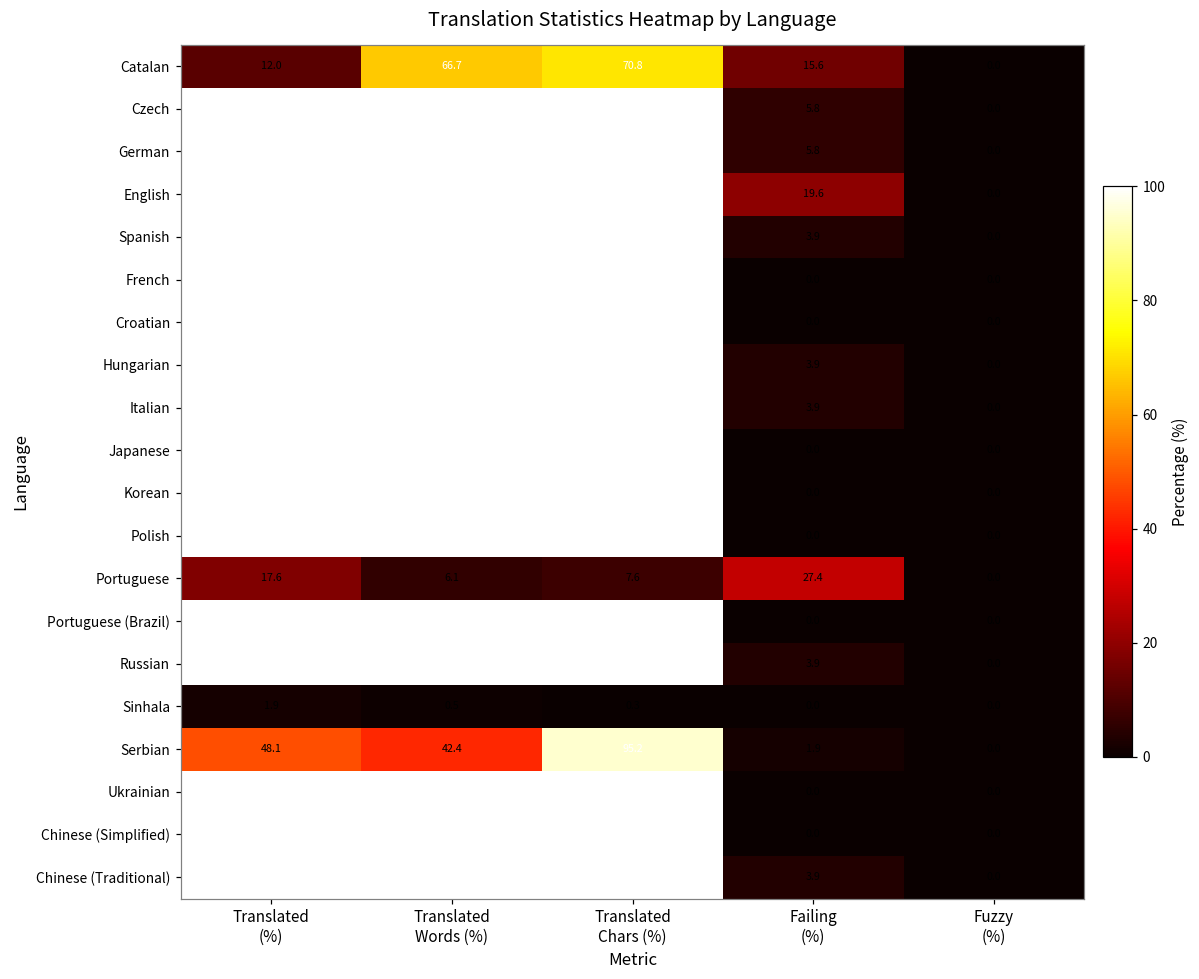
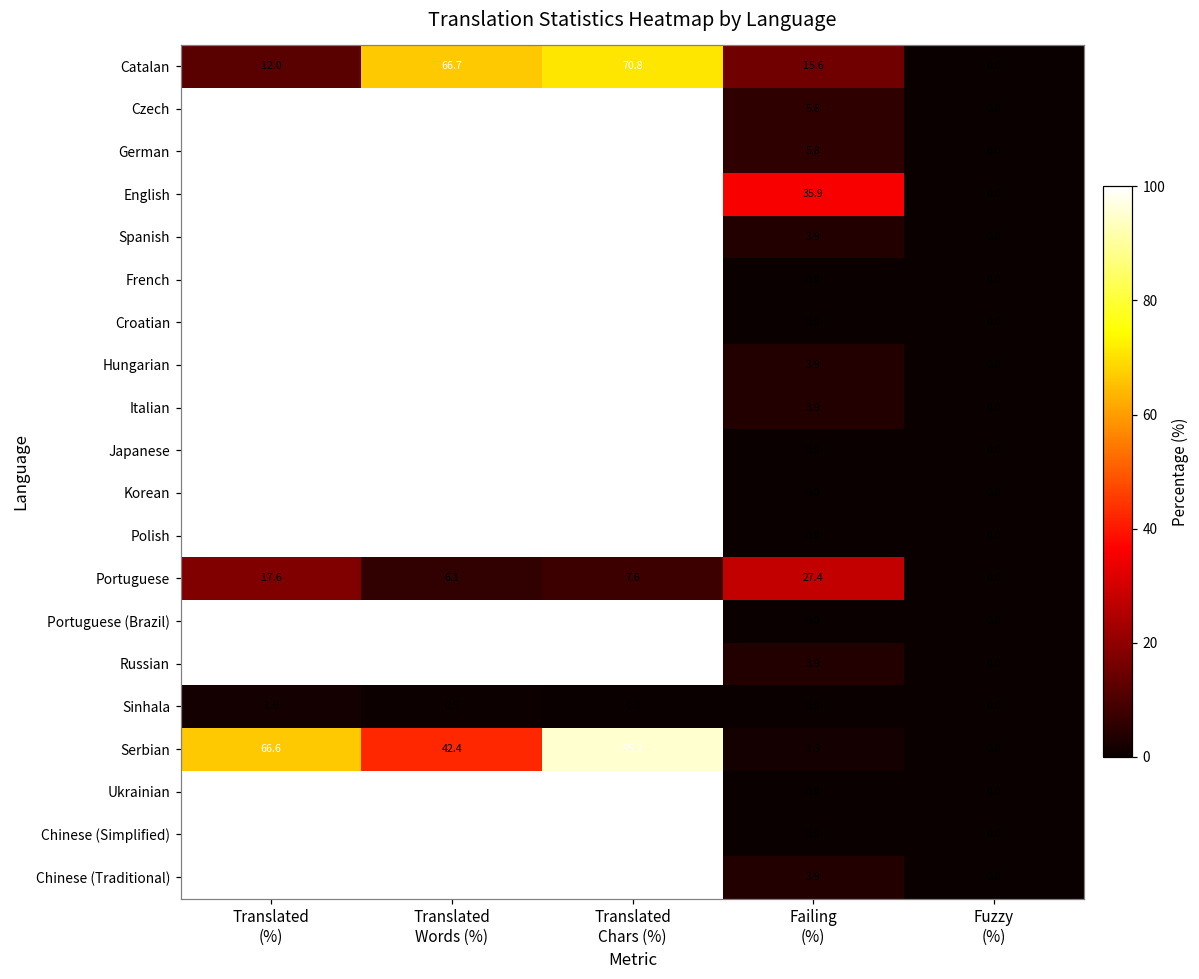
English, Failing (%): 19.6 -> 35.9
Serbian, Translated (%): 48.1 -> 66.6
